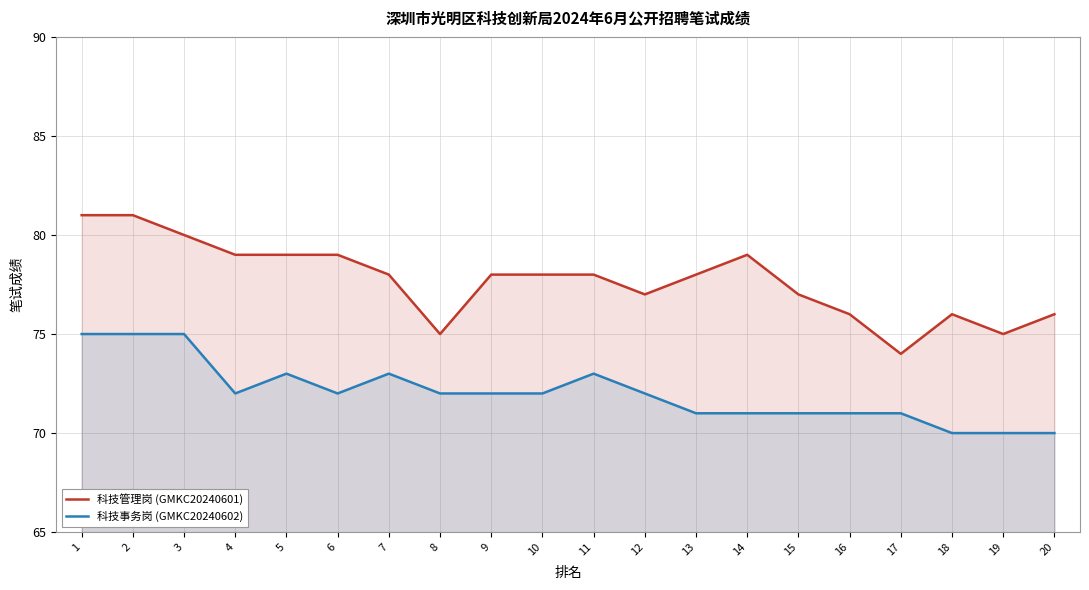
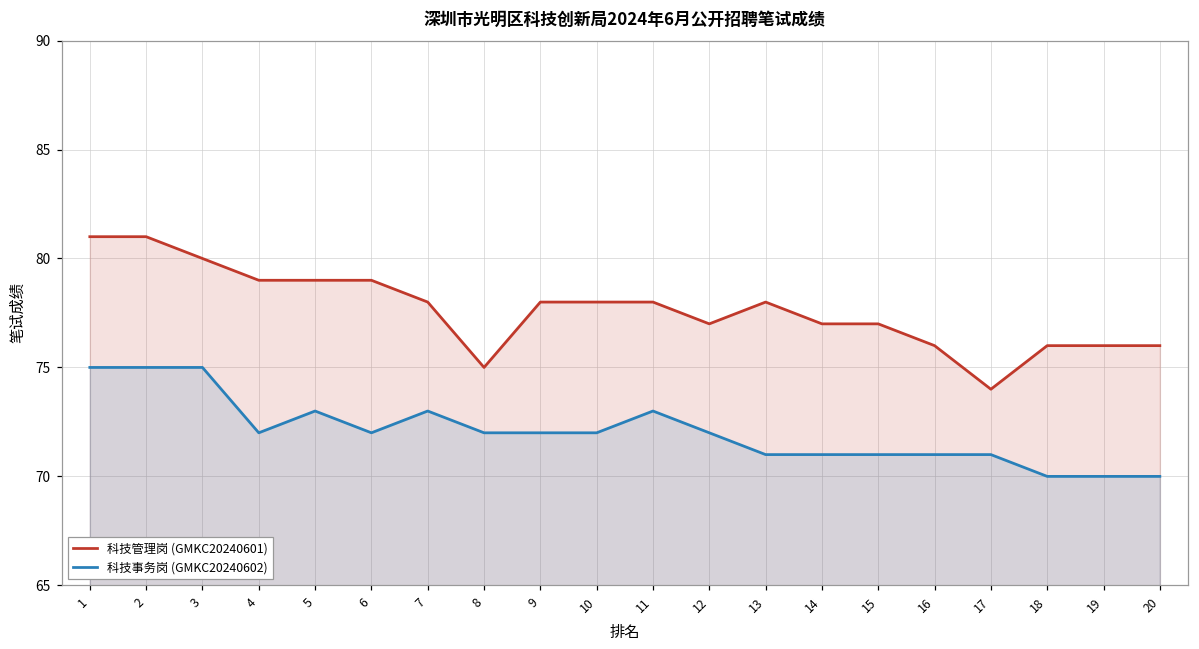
科技管理岗 (GMKC20240601), 14: 79 -> 77
科技管理岗 (GMKC20240601), 19: 75 -> 76
